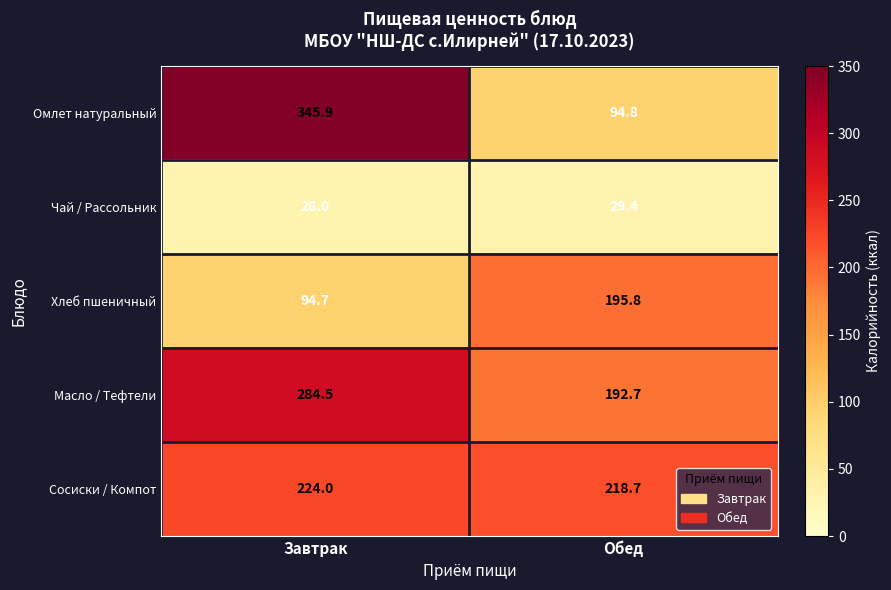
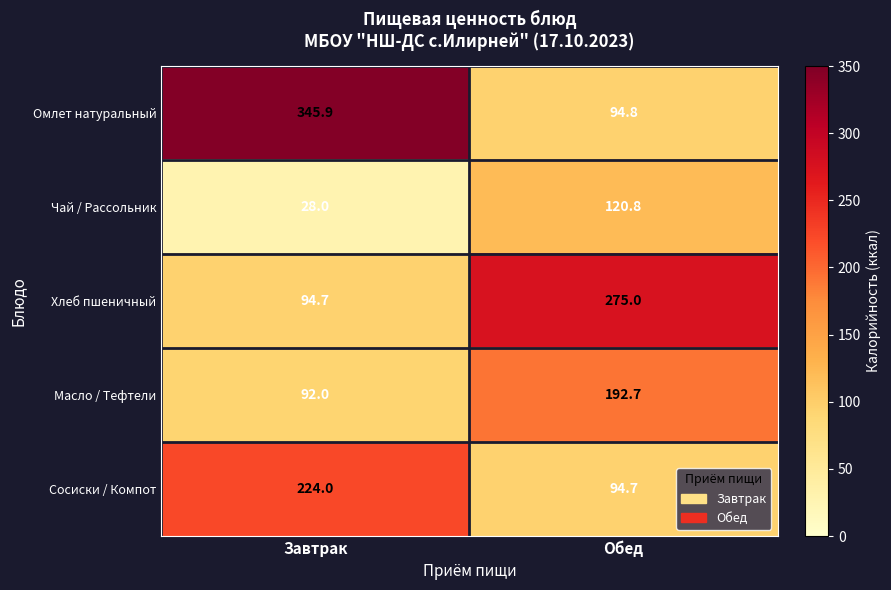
Чай / Рассольник, Обед: 29.4 -> 120.8
Хлеб пшеничный, Обед: 195.8 -> 275.0
Масло / Тефтели, Завтрак: 284.5 -> 92.0
Сосиски / Компот, Обед: 218.7 -> 94.7
